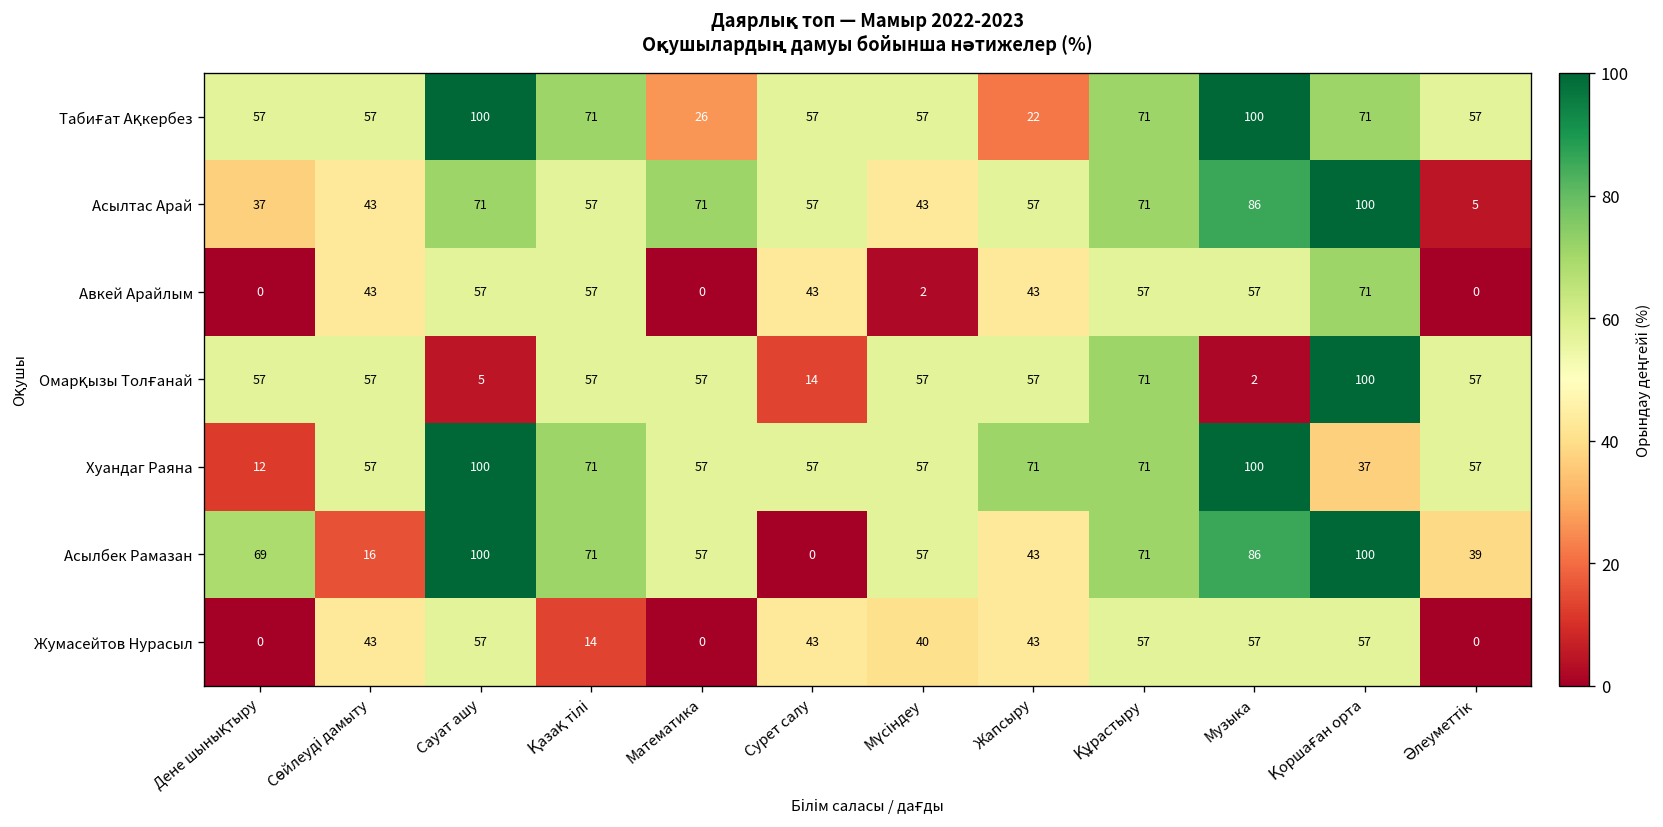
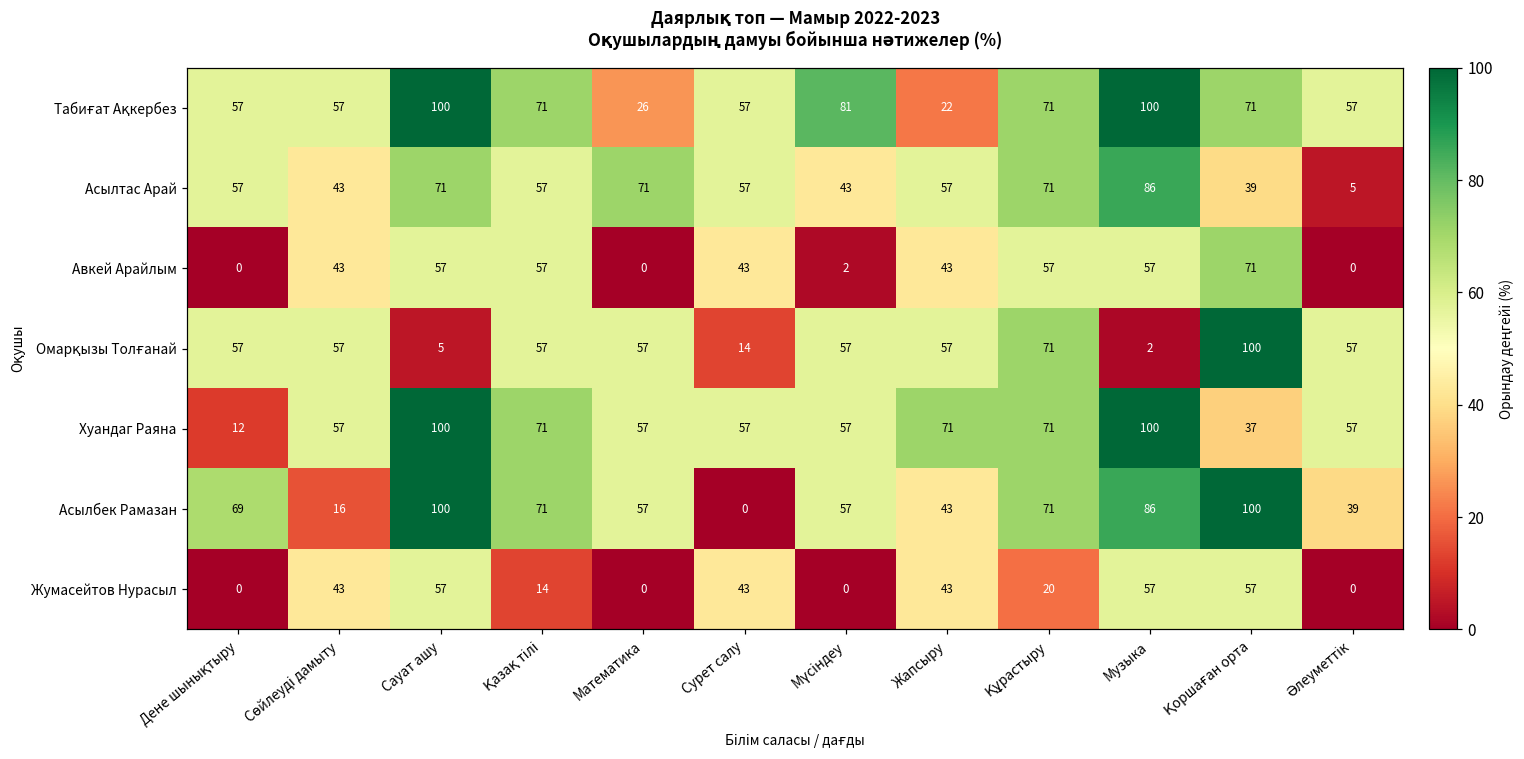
Табиғат Ақкербез, Мүсіндеу: 57 -> 81
Асылтас Арай, Дене шынықтыру: 37 -> 57
Асылтас Арай, Қоршаған орта: 100 -> 39
Жумасейтов Нурасыл, Мүсіндеу: 40 -> 0
Жумасейтов Нурасыл, Құрастыру: 57 -> 20
